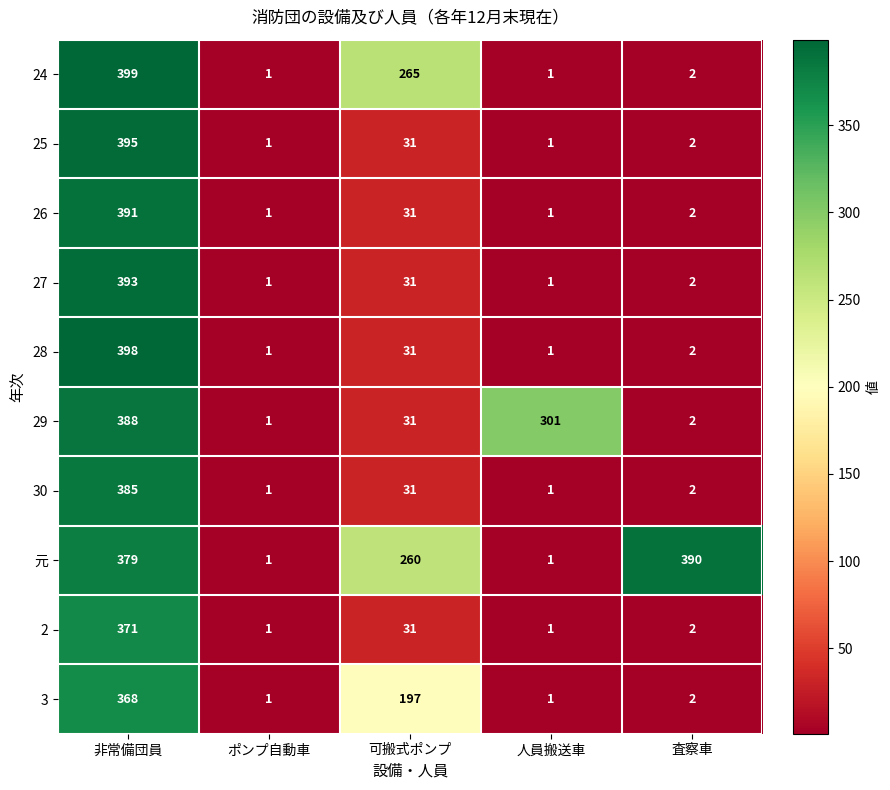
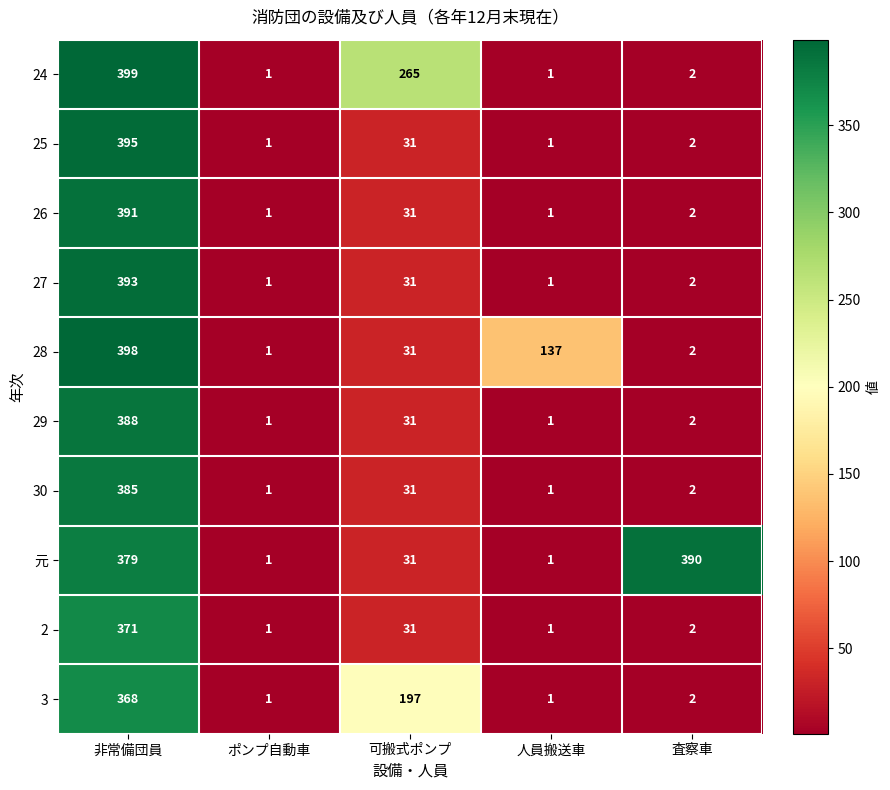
28, 人員搬送車: 1 -> 137
29, 人員搬送車: 301 -> 1
元, 可搬式ポンプ: 260 -> 31
